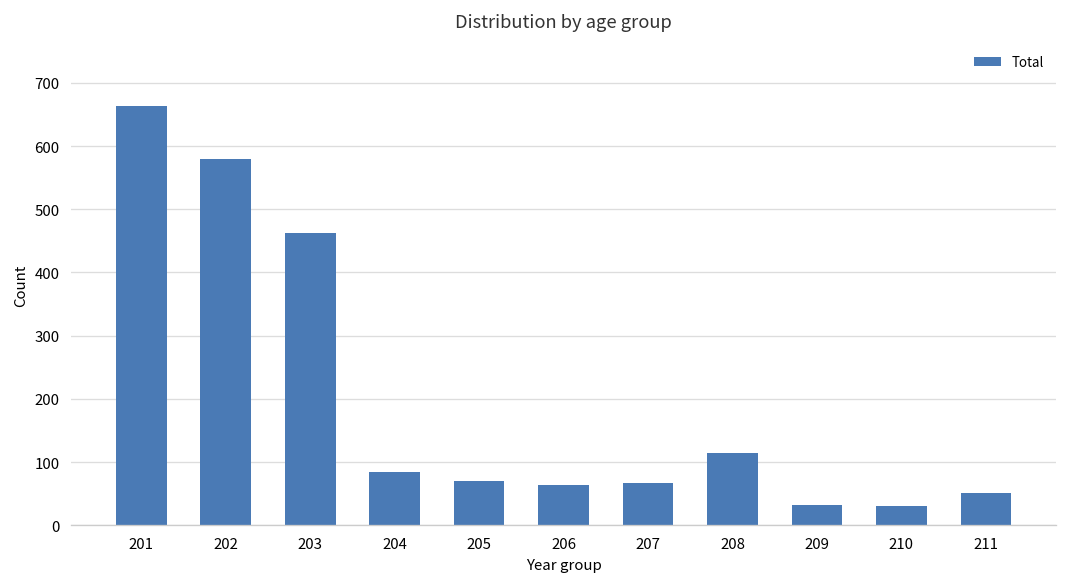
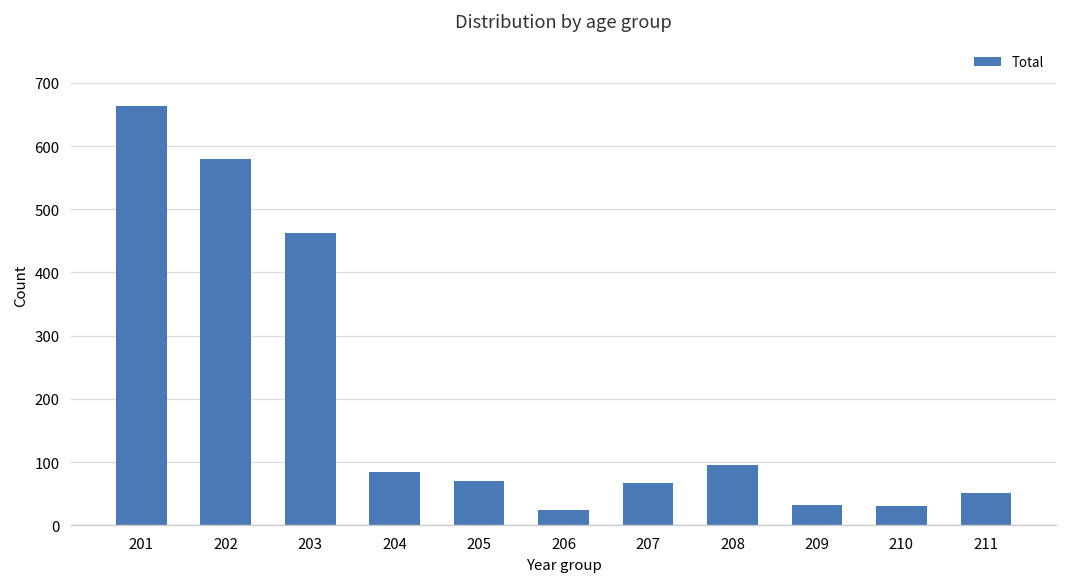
206: 60 -> 20
208: 110 -> 100
